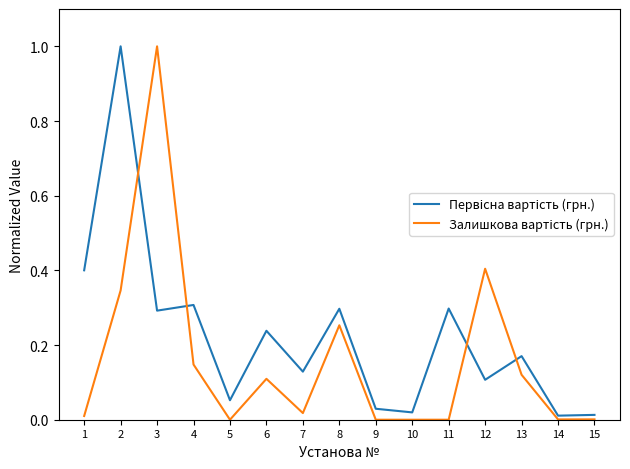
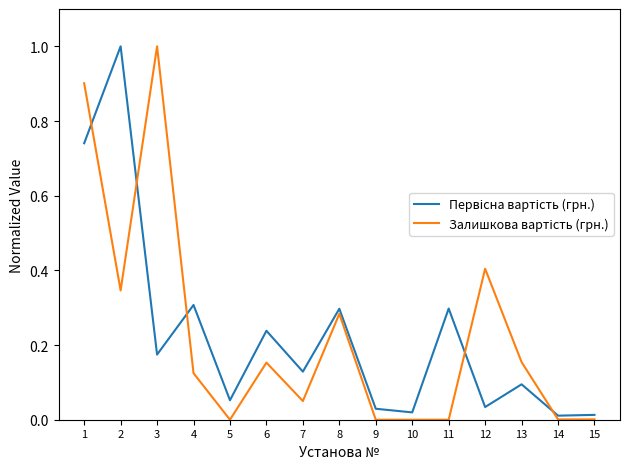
Первісна вартість (грн.), 1: 0.40 -> 0.74
Залишкова вартість (грн.), 1: 0.01 -> 0.90
Первісна вартість (грн.), 3: 0.29 -> 0.17
Залишкова вартість (грн.), 4: 0.15 -> 0.12
Залишкова вартість (грн.), 6: 0.11 -> 0.15
Залишкова вартість (грн.), 7: 0.02 -> 0.05
Залишкова вартість (грн.), 8: 0.25 -> 0.28
Первісна вартість (грн.), 12: 0.11 -> 0.03
Первісна вартість (грн.), 13: 0.17 -> 0.09
Залишкова вартість (грн.), 13: 0.12 -> 0.15
